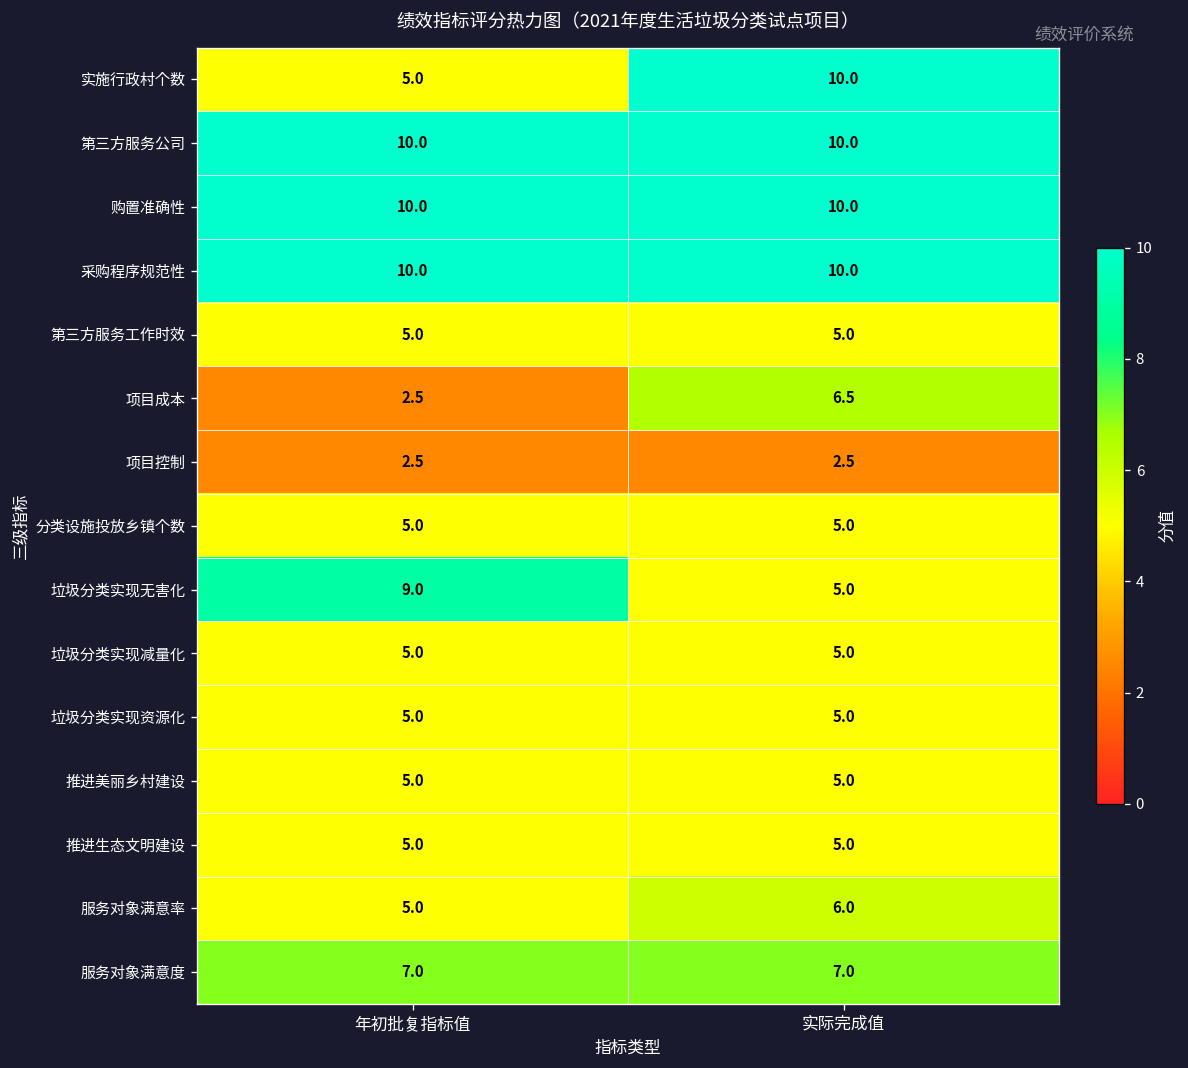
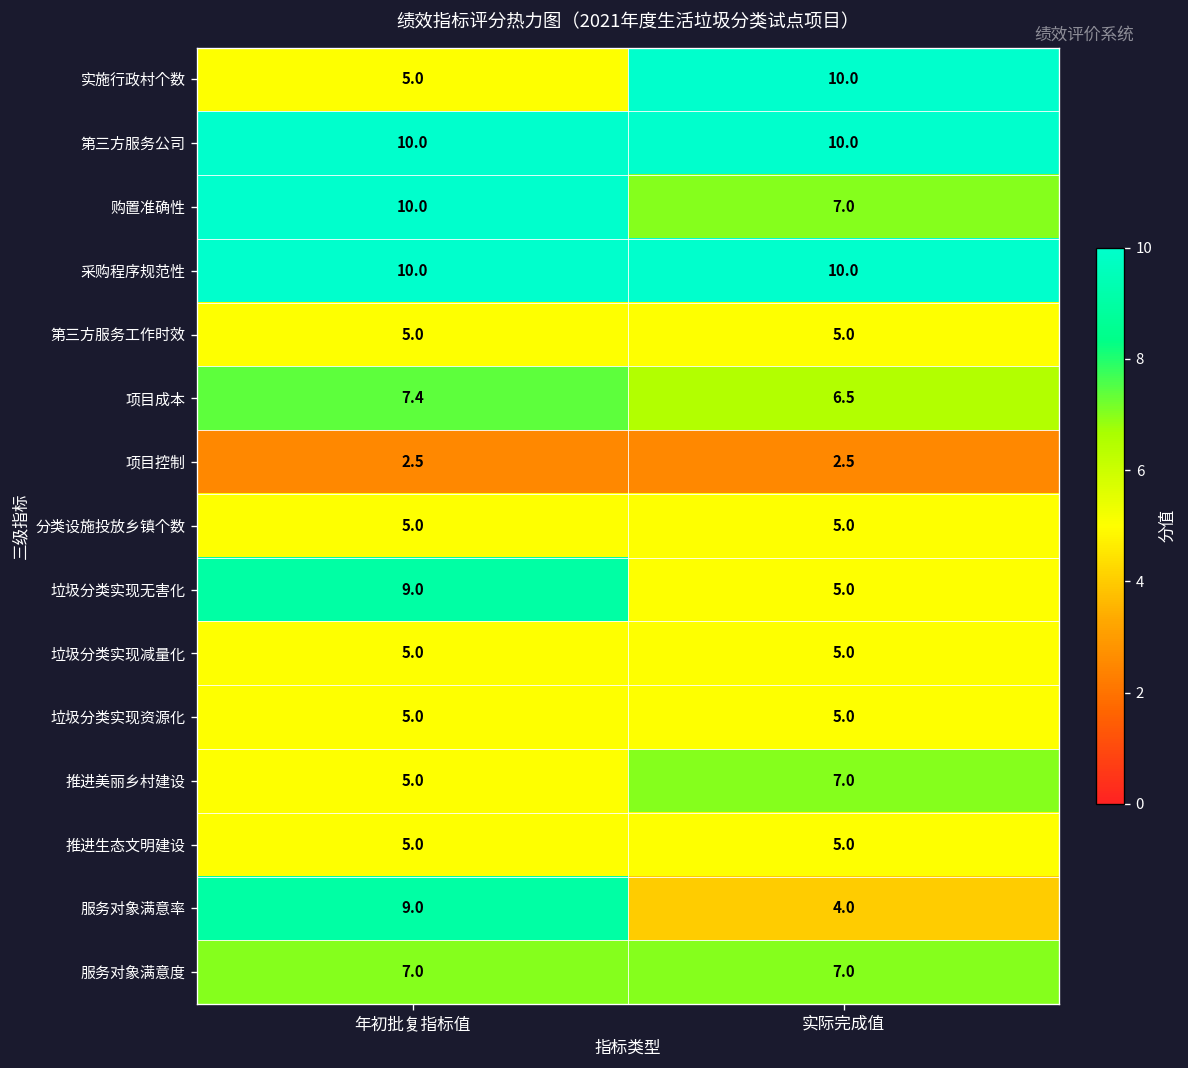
购置准确性, 实际完成值: 10.0 -> 7.0
项目成本, 年初批复指标值: 2.5 -> 7.4
推进美丽乡村建设, 实际完成值: 5.0 -> 7.0
服务对象满意率, 年初批复指标值: 5.0 -> 9.0
服务对象满意率, 实际完成值: 6.0 -> 4.0
